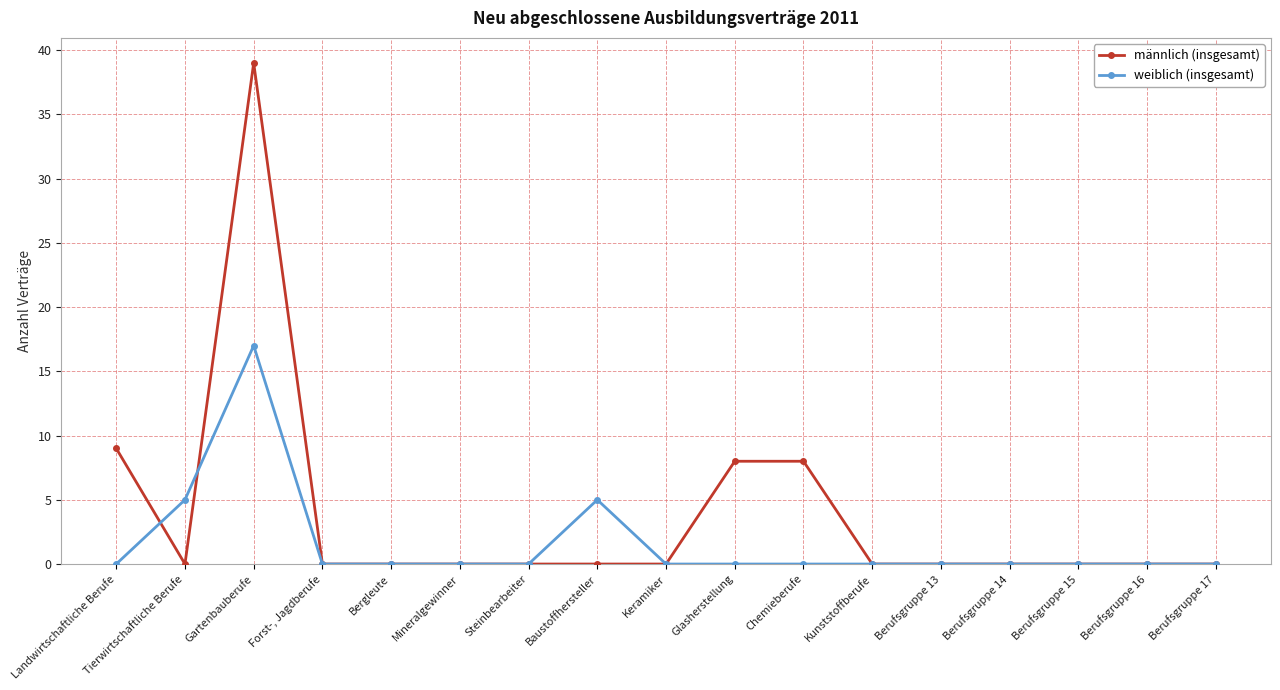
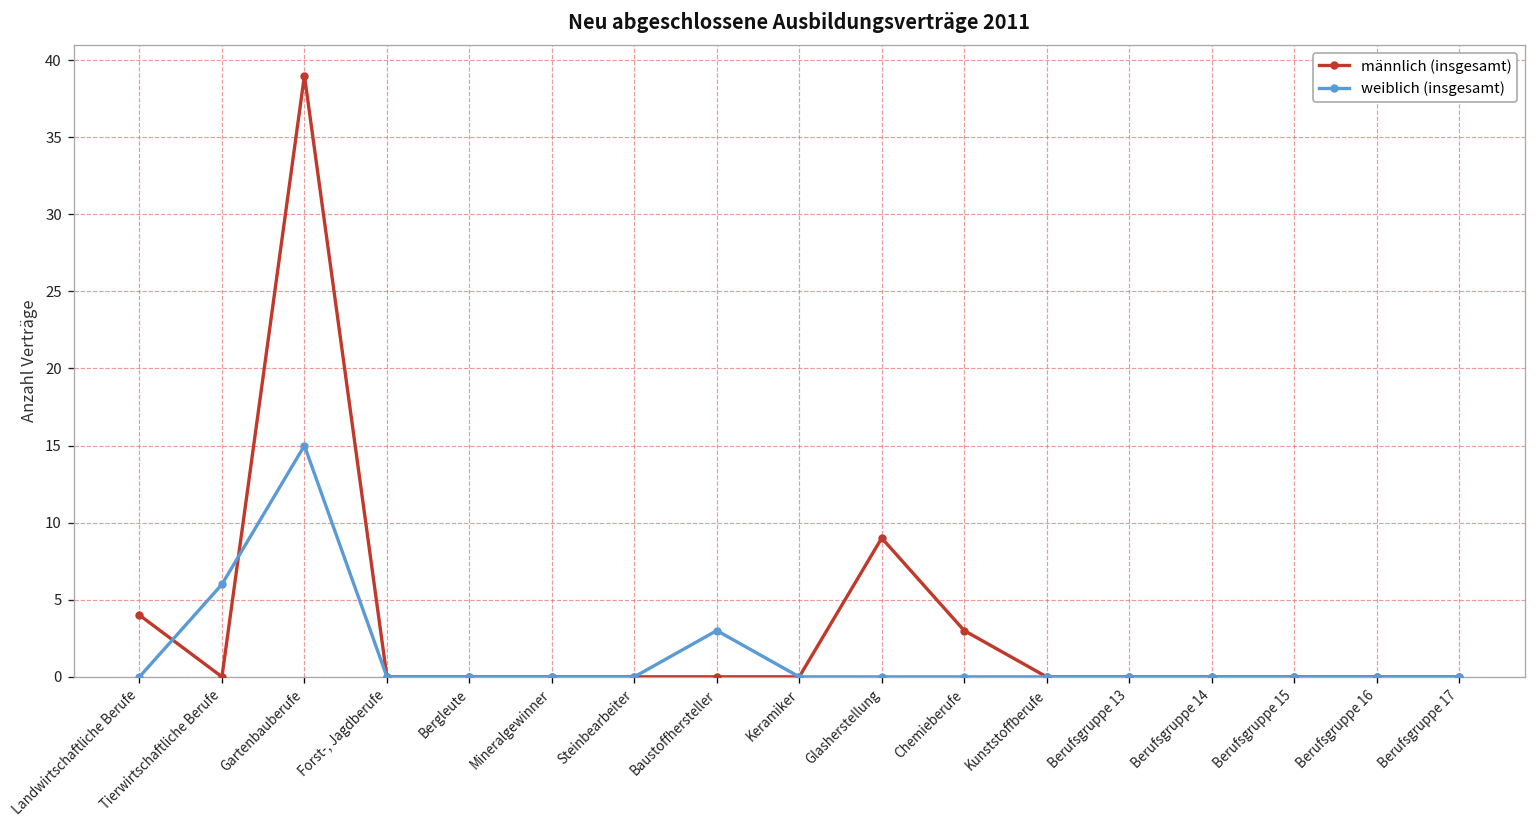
männlich (insgesamt), Landwirtschaftliche Berufe: 9 -> 4
weiblich (insgesamt), Tierwirtschaftliche Berufe: 5 -> 6
weiblich (insgesamt), Gartenbauberufe: 17 -> 15
weiblich (insgesamt), Baustoffhersteller: 5 -> 3
männlich (insgesamt), Glasherstellung: 8 -> 9
männlich (insgesamt), Chemieberufe: 8 -> 3
